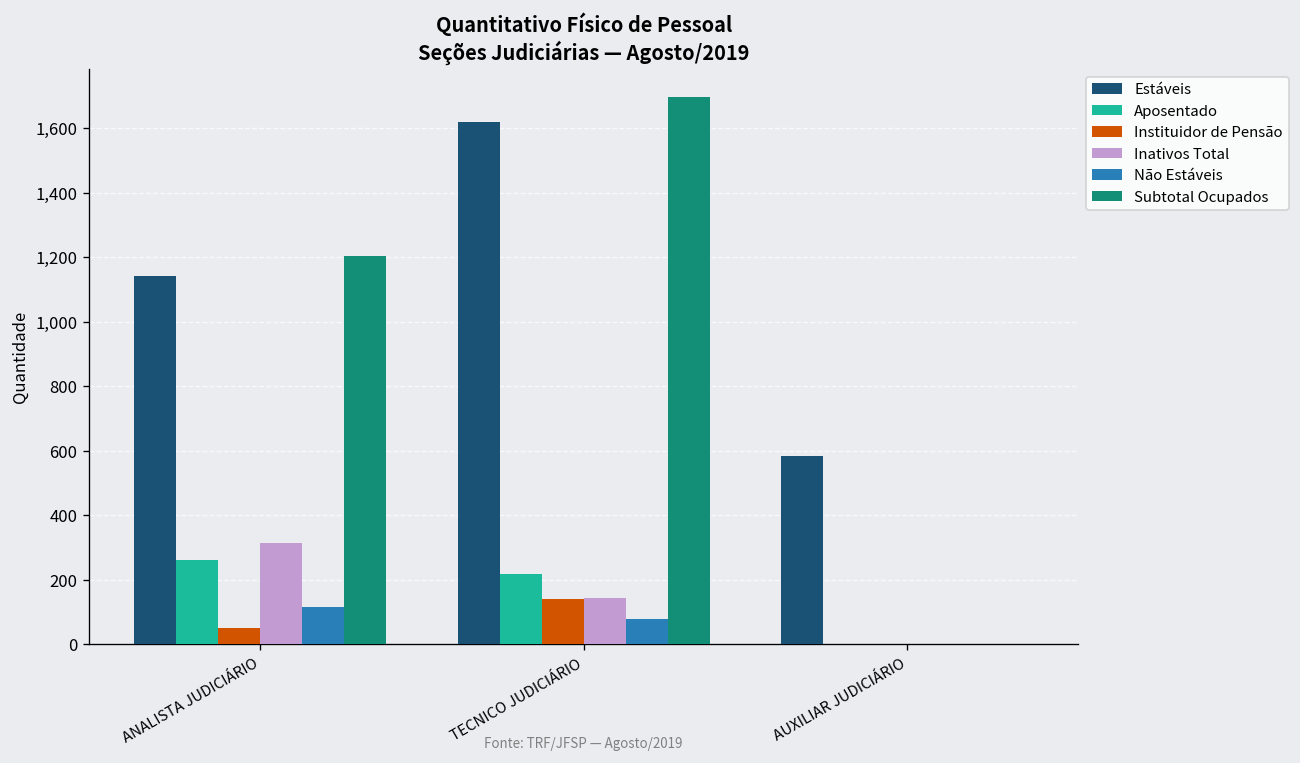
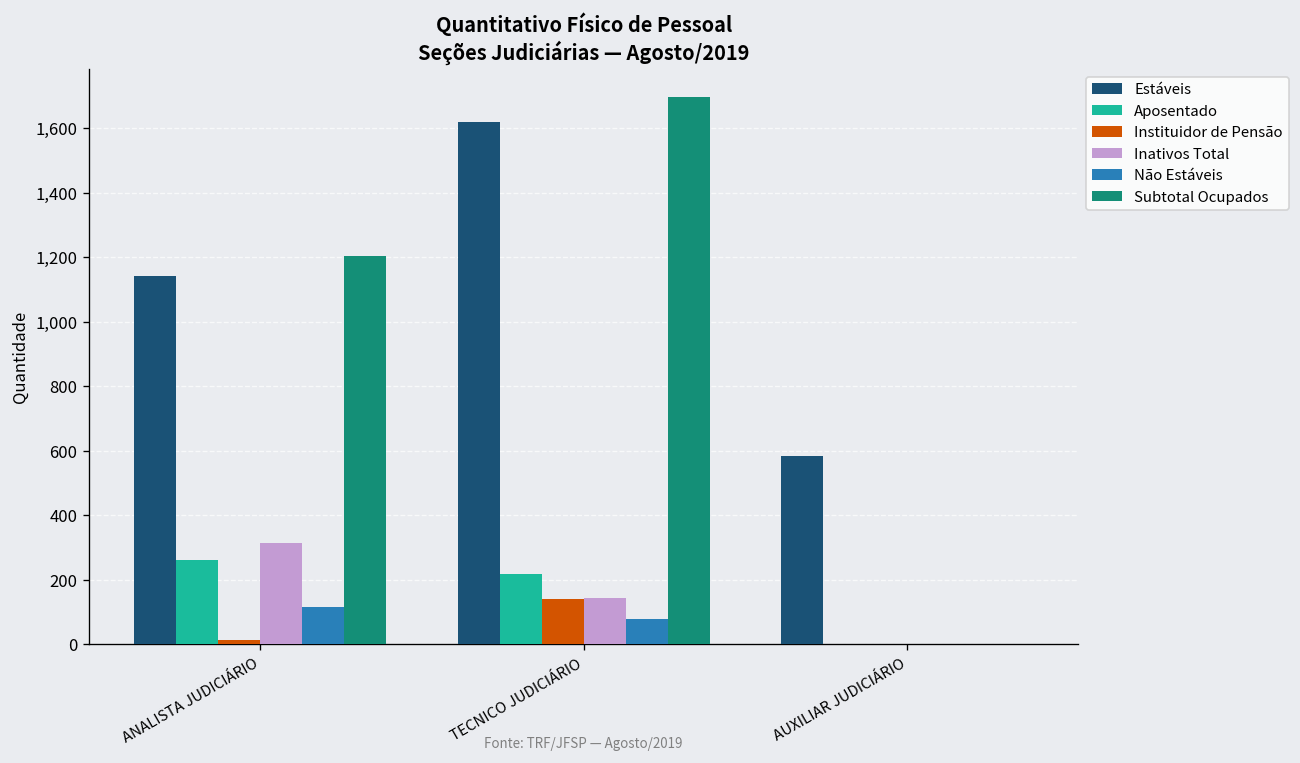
Instituidor de Pensão, ANALISTA JUDICIÁRIO: 50 -> 20
